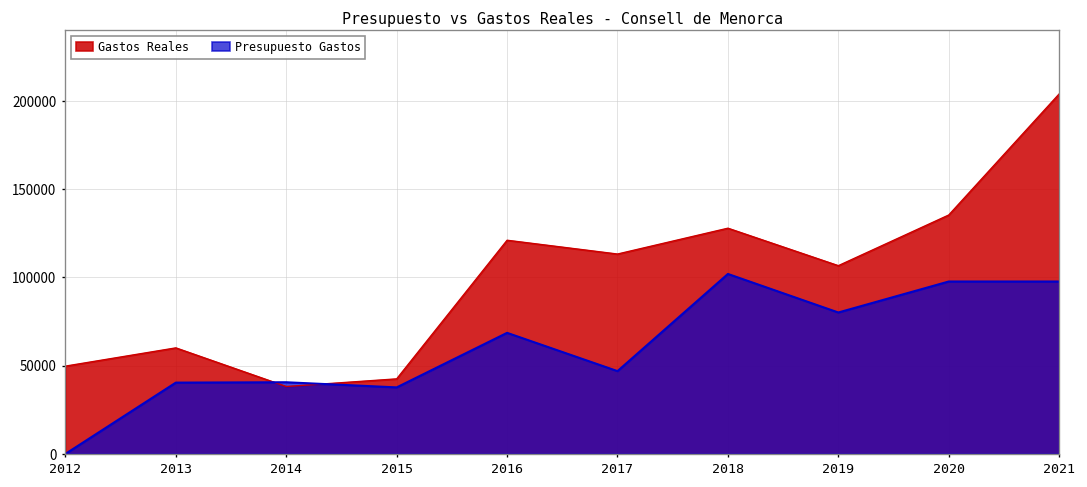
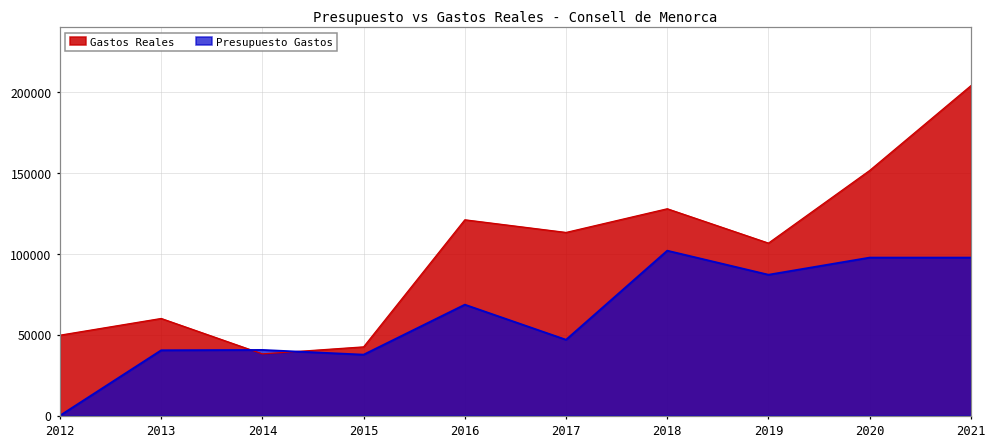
Presupuesto Gastos, 2019: 80000 -> 87000
Gastos Reales, 2020: 135000 -> 152000
